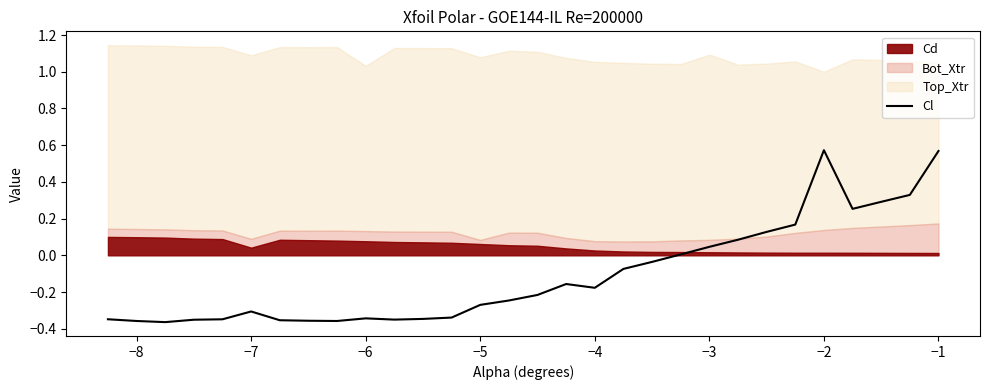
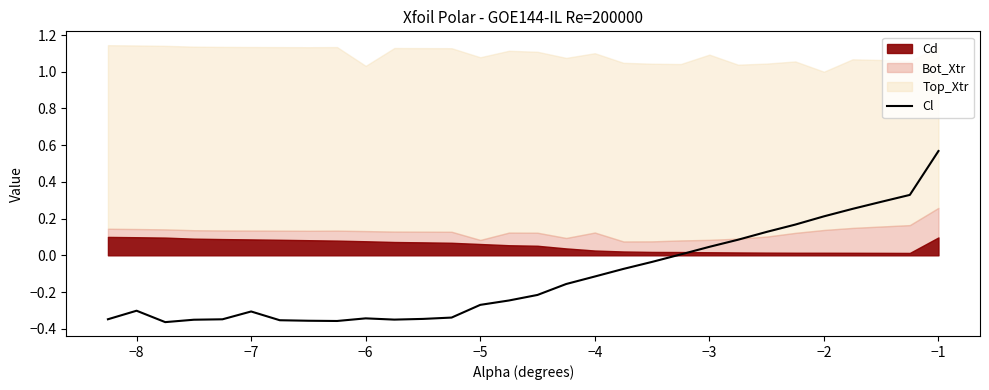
Cl, −8: -0.36 -> -0.30
Cd, −7: 0.04 -> 0.09
Cl, −4: -0.18 -> -0.12
Bot_Xtr, −4: 0.05 -> 0.10
Cl, −2: 0.57 -> 0.21
Cd, −1: 0.01 -> 0.10
